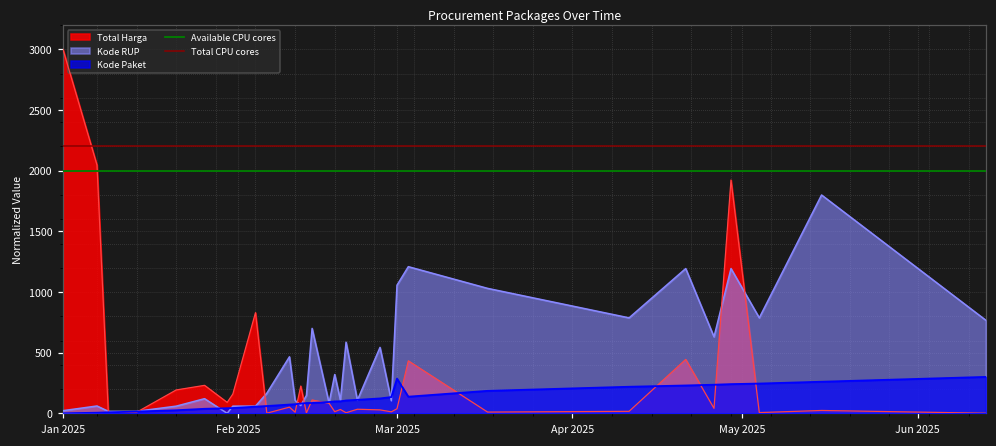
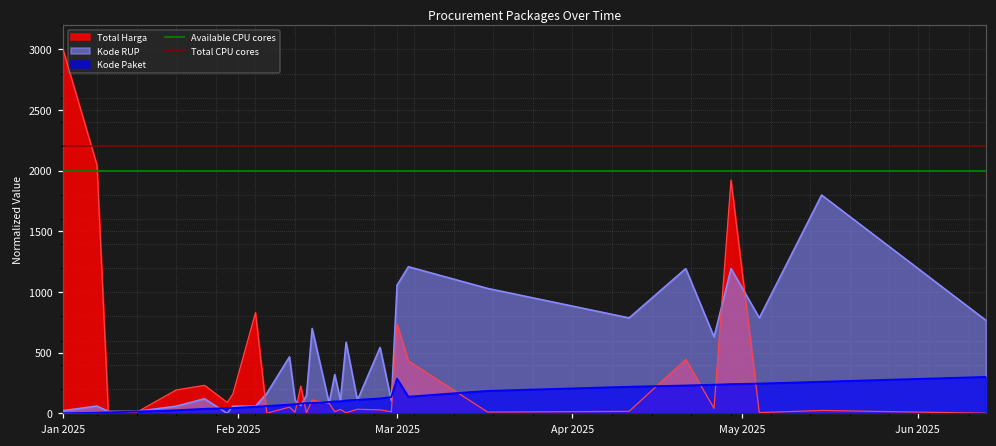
Total Harga, Mar 2025: 40 -> 740
